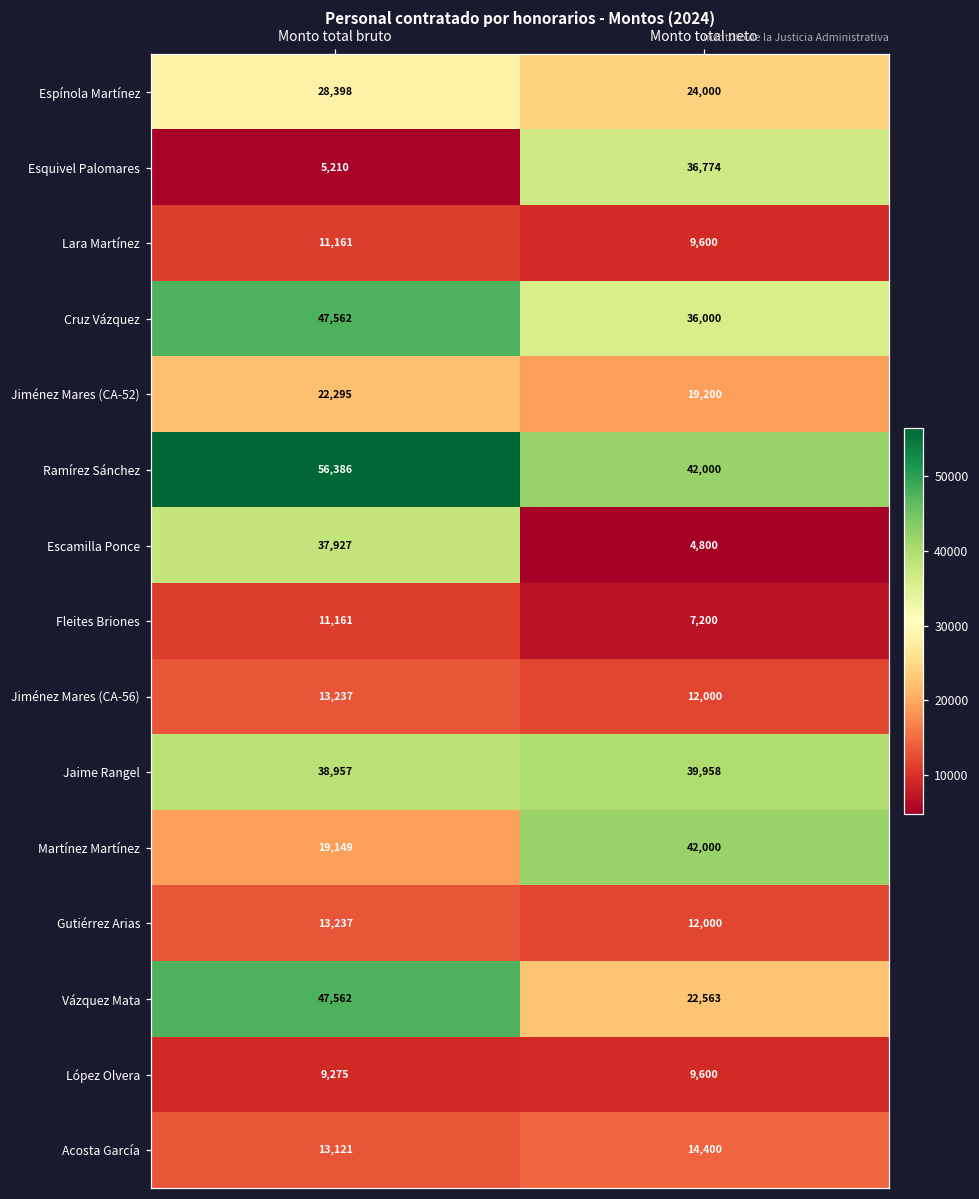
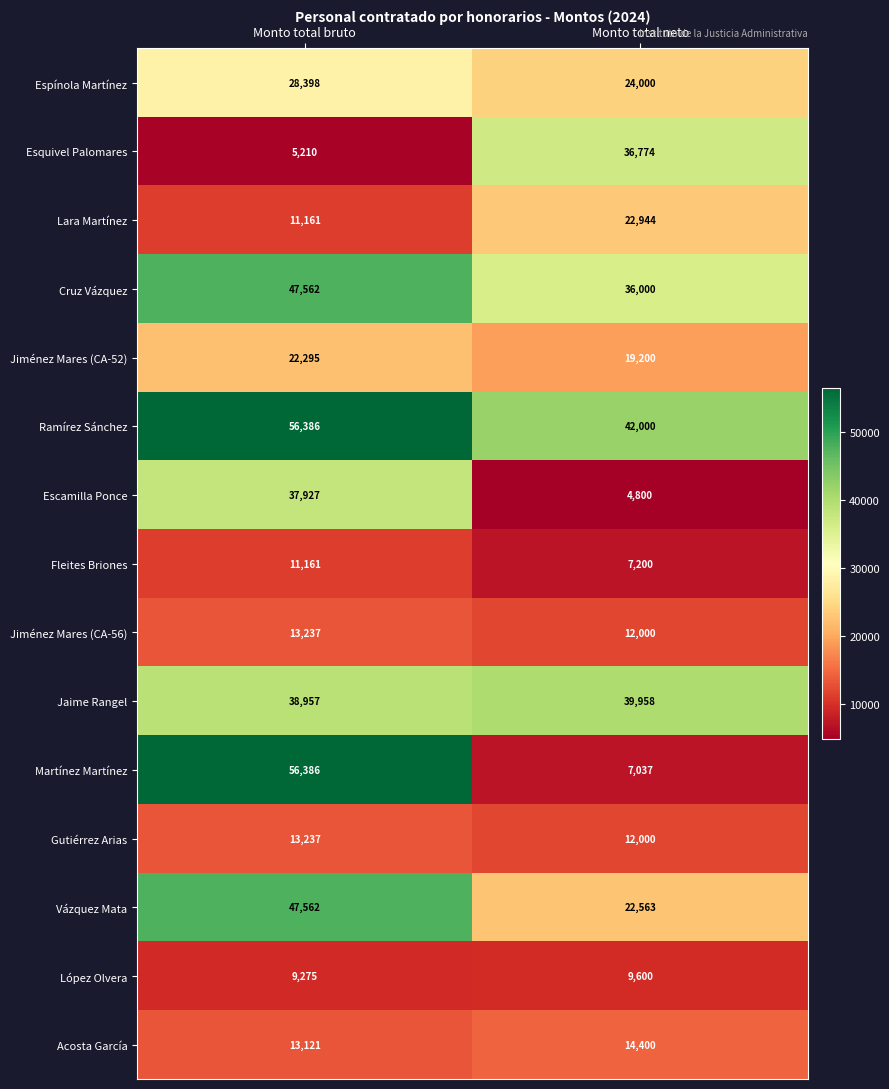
Lara Martínez, Monto total neto: 9,600 -> 22,944
Martínez Martínez, Monto total bruto: 19,149 -> 56,386
Martínez Martínez, Monto total neto: 42,000 -> 7,037
